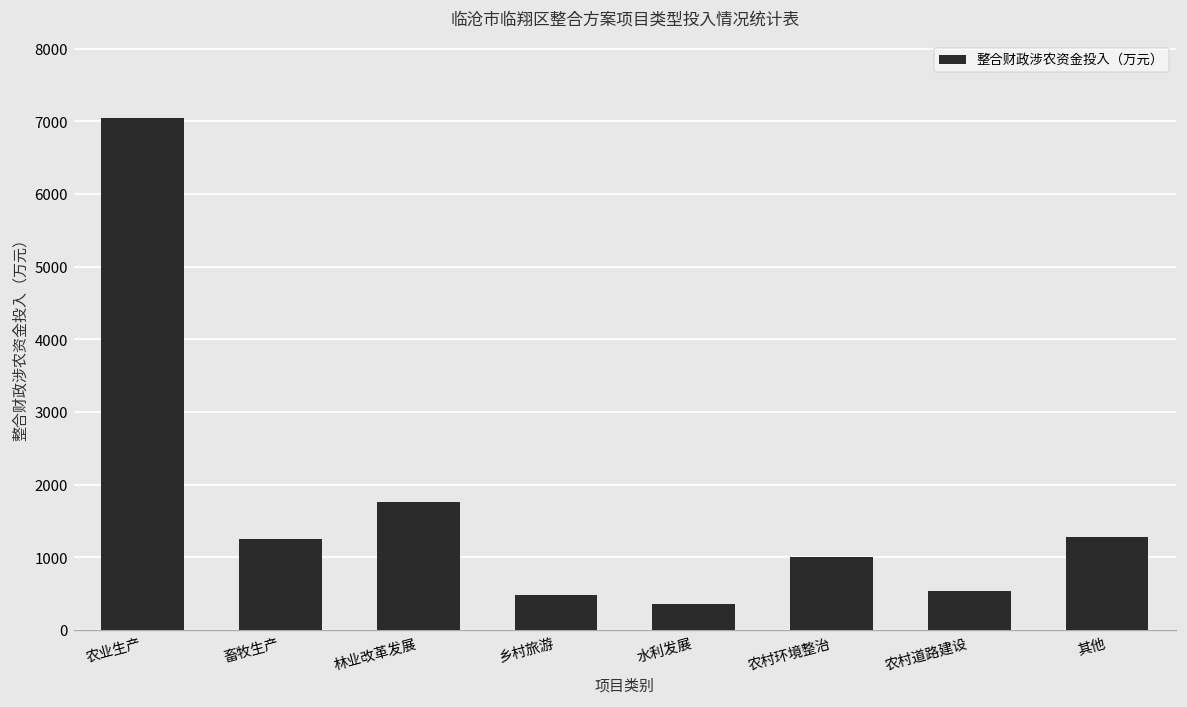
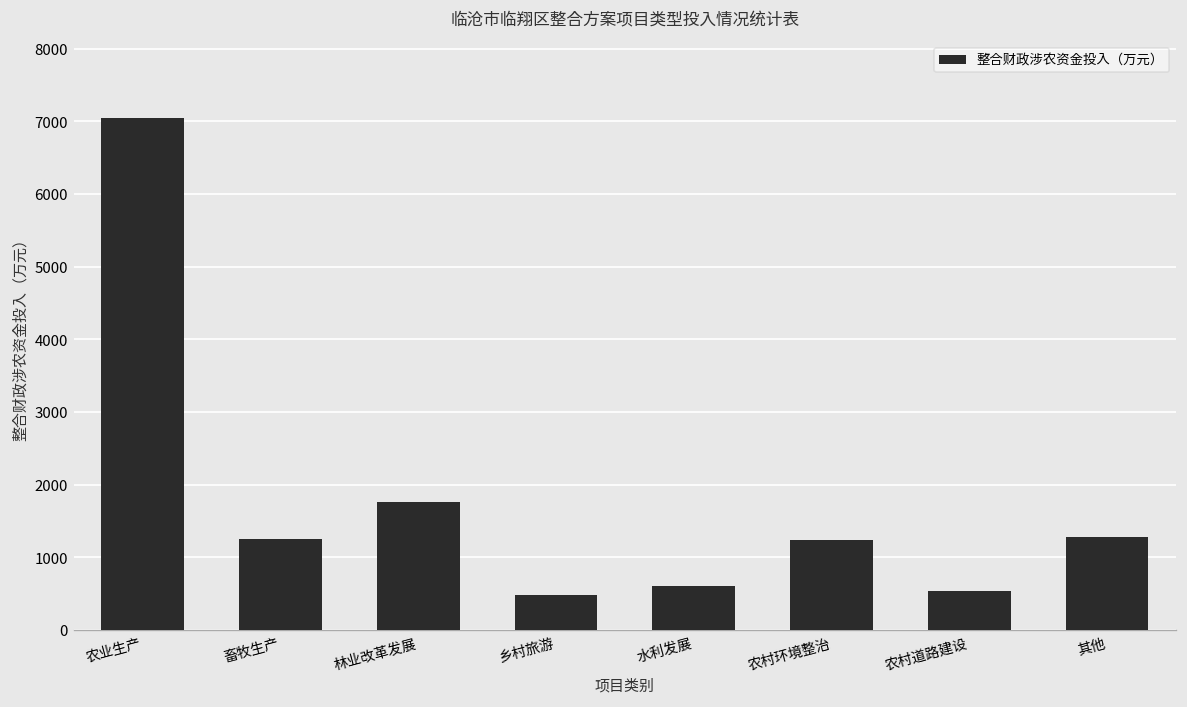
水利发展: 400 -> 600
农村环境整治: 1000 -> 1200
